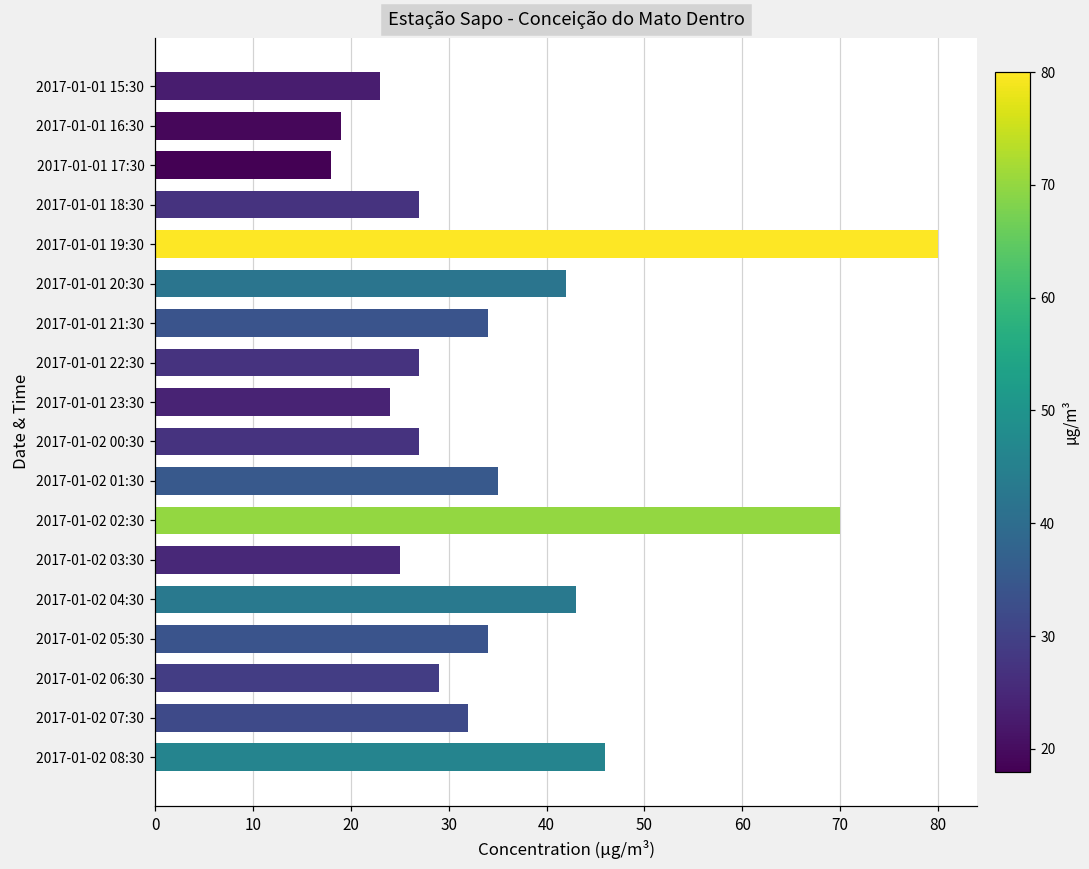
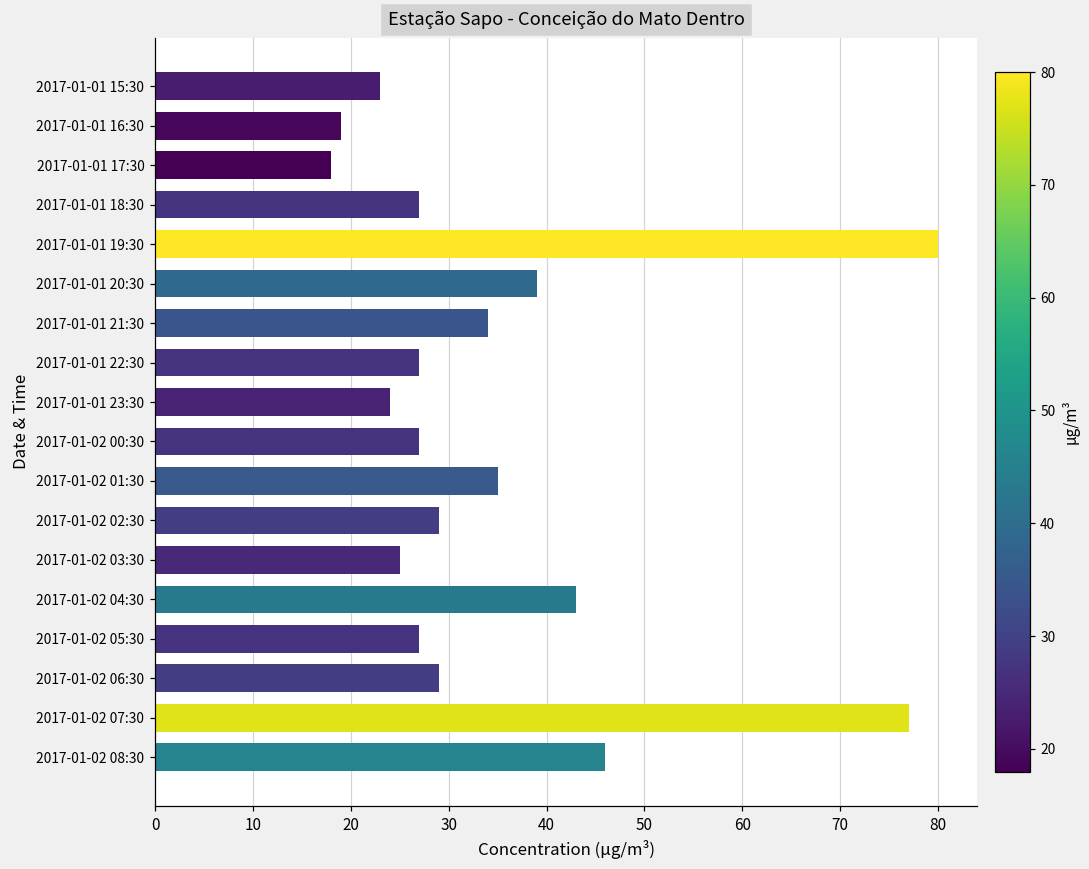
2017-01-01 20:30: 42 -> 39
2017-01-02 02:30: 70 -> 29
2017-01-02 05:30: 34 -> 27
2017-01-02 07:30: 32 -> 77
